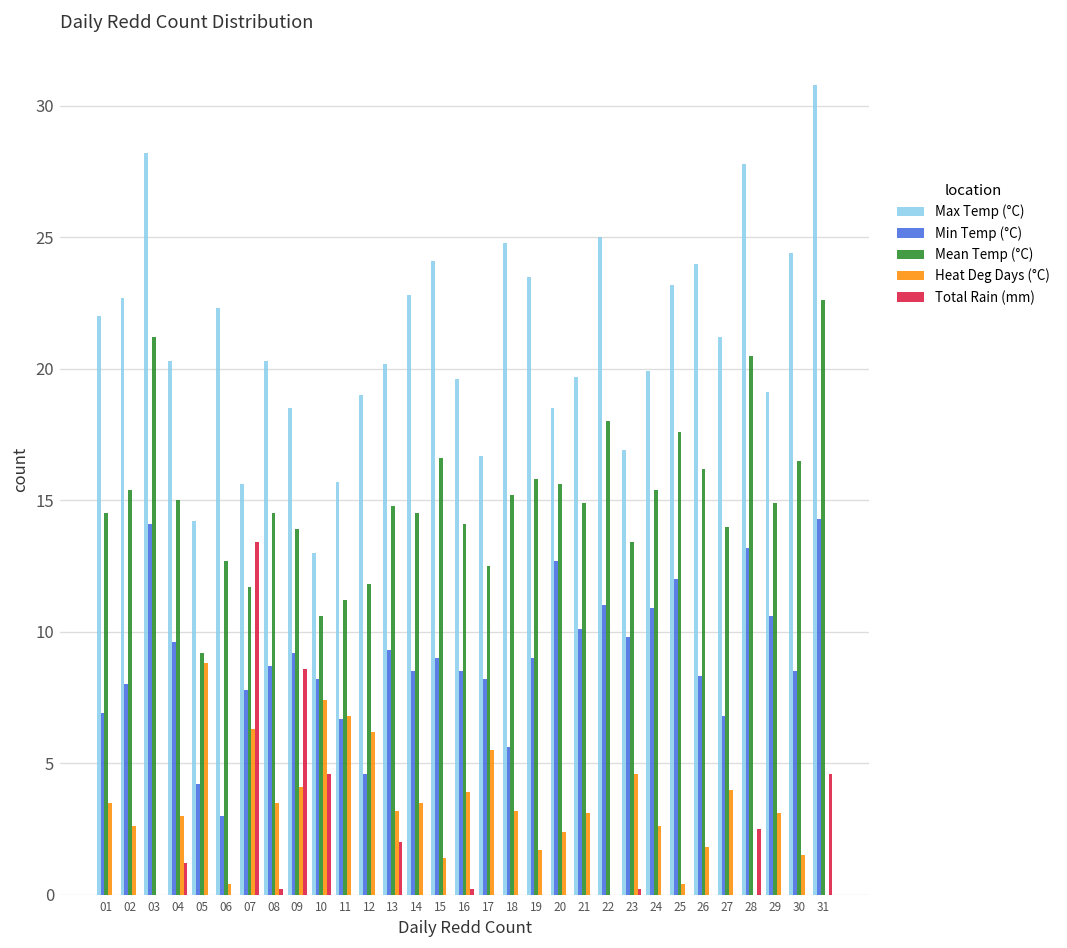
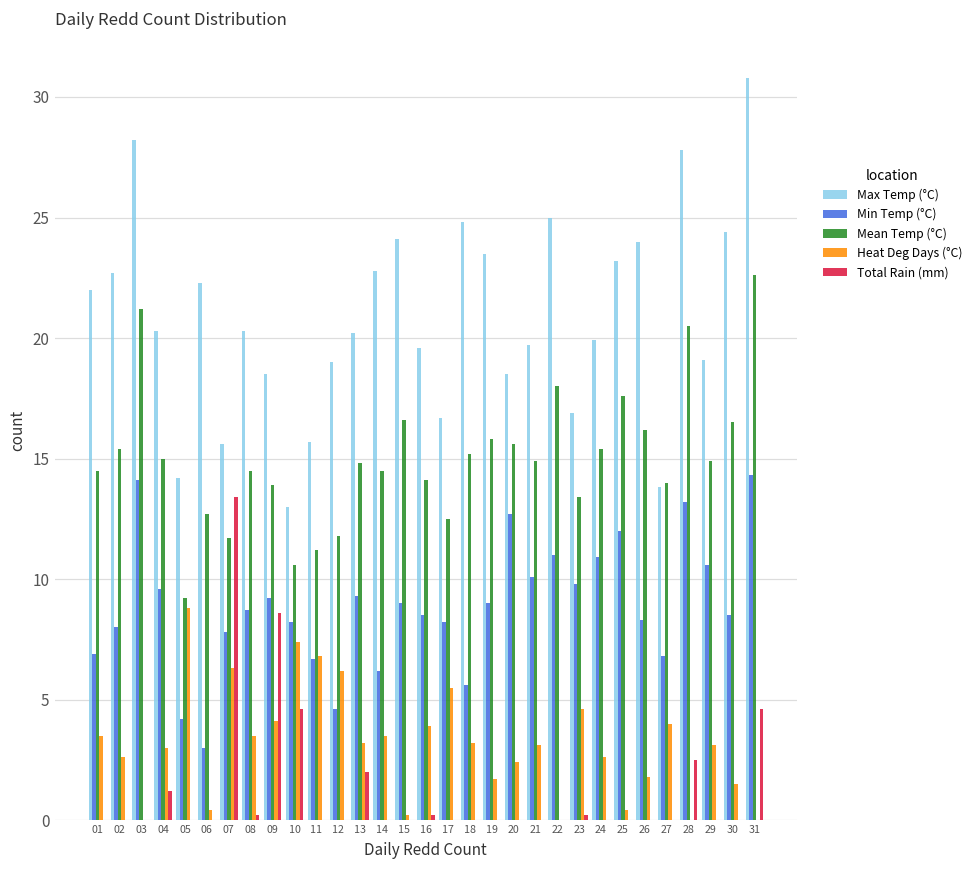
Min Temp (°C), 14: 8.5 -> 6.2
Heat Deg Days (°C), 15: 1.4 -> 0.2
Max Temp (°C), 27: 21.2 -> 13.8
